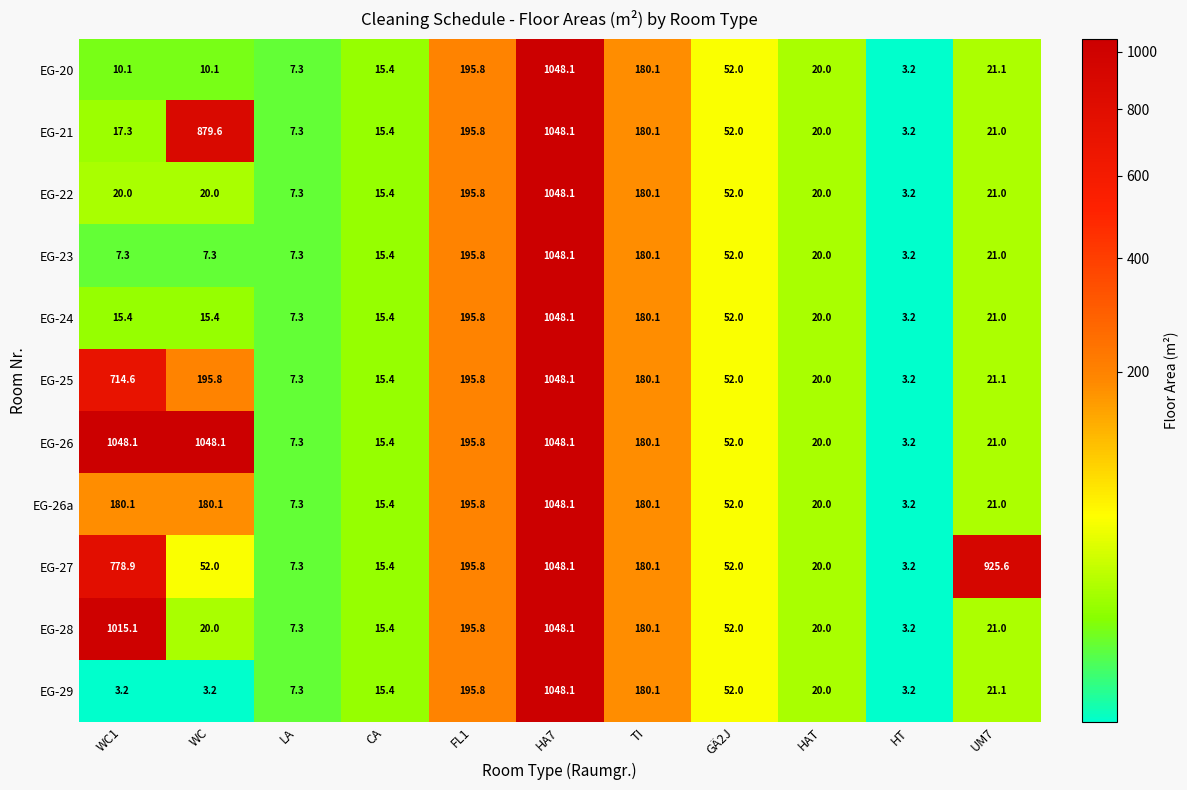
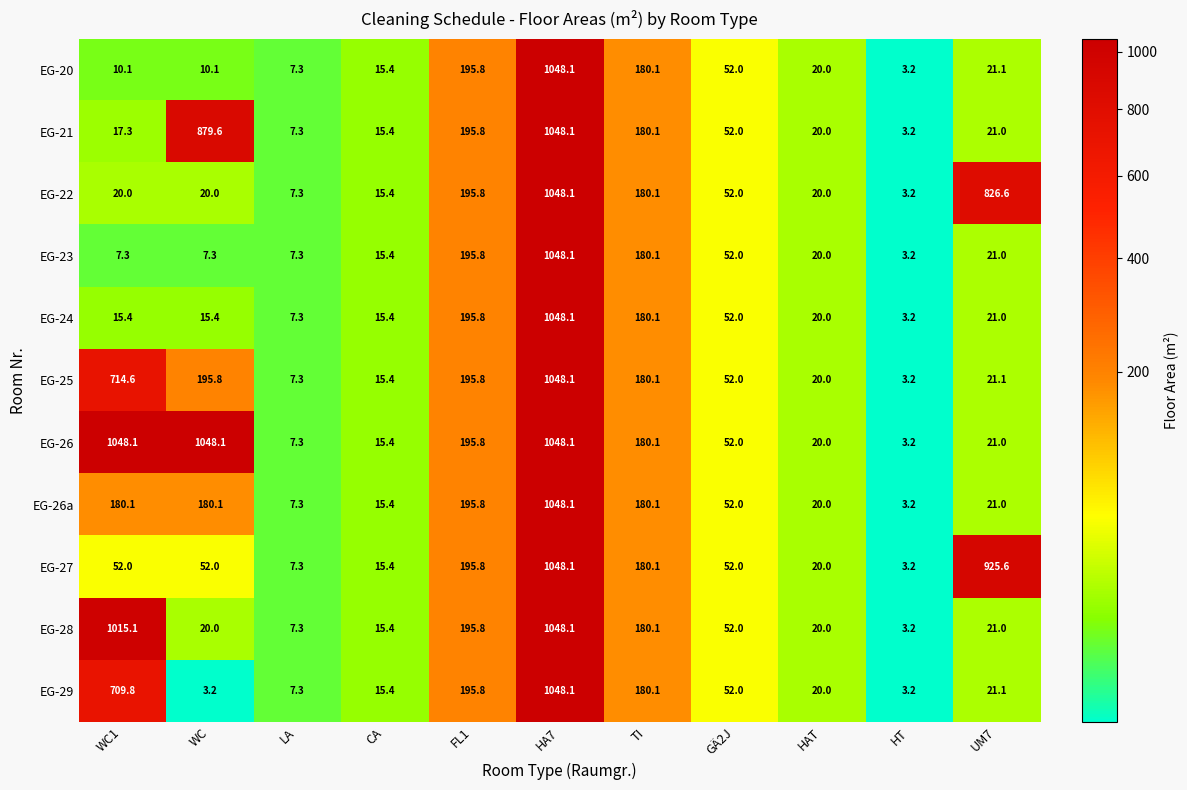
EG-22, UM7: 21.0 -> 826.6
EG-27, WC1: 778.9 -> 52.0
EG-29, WC1: 3.2 -> 709.8
